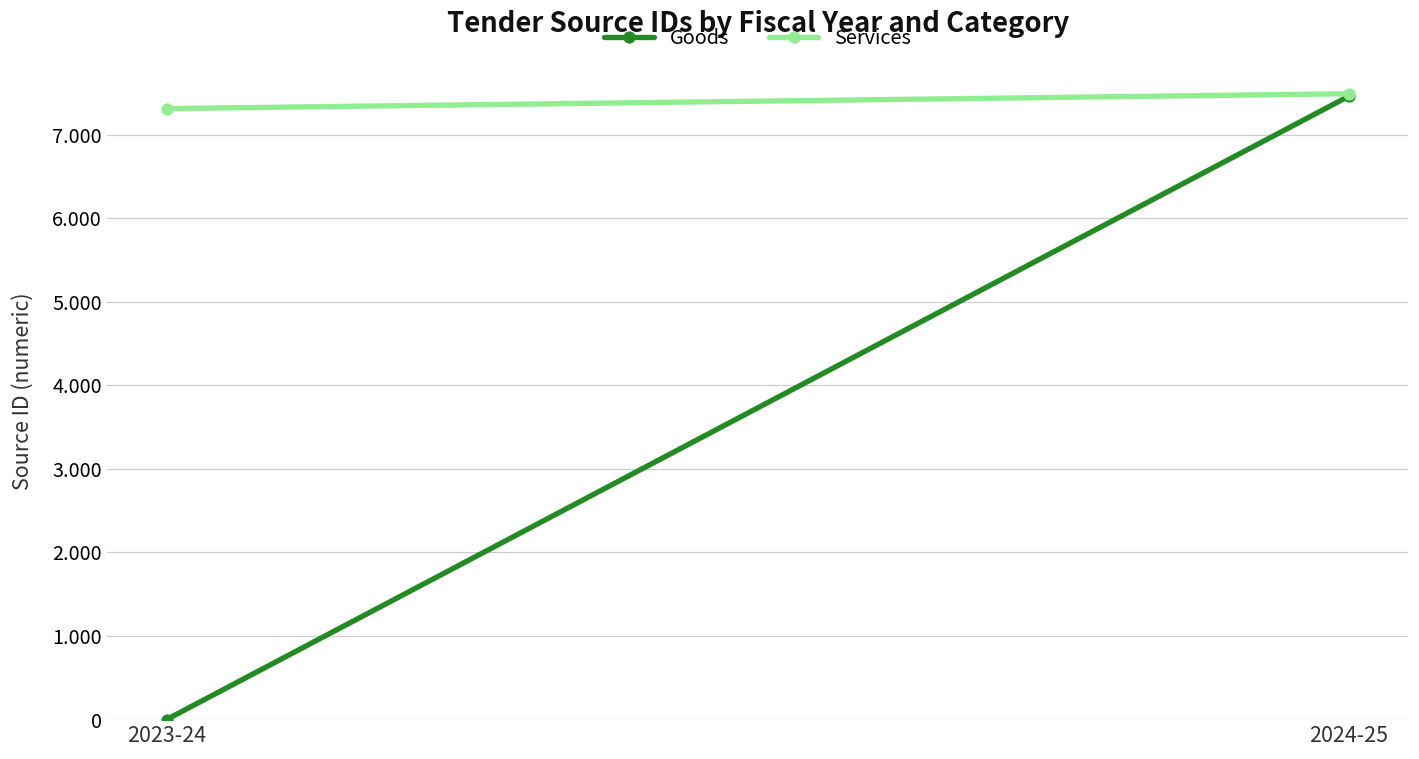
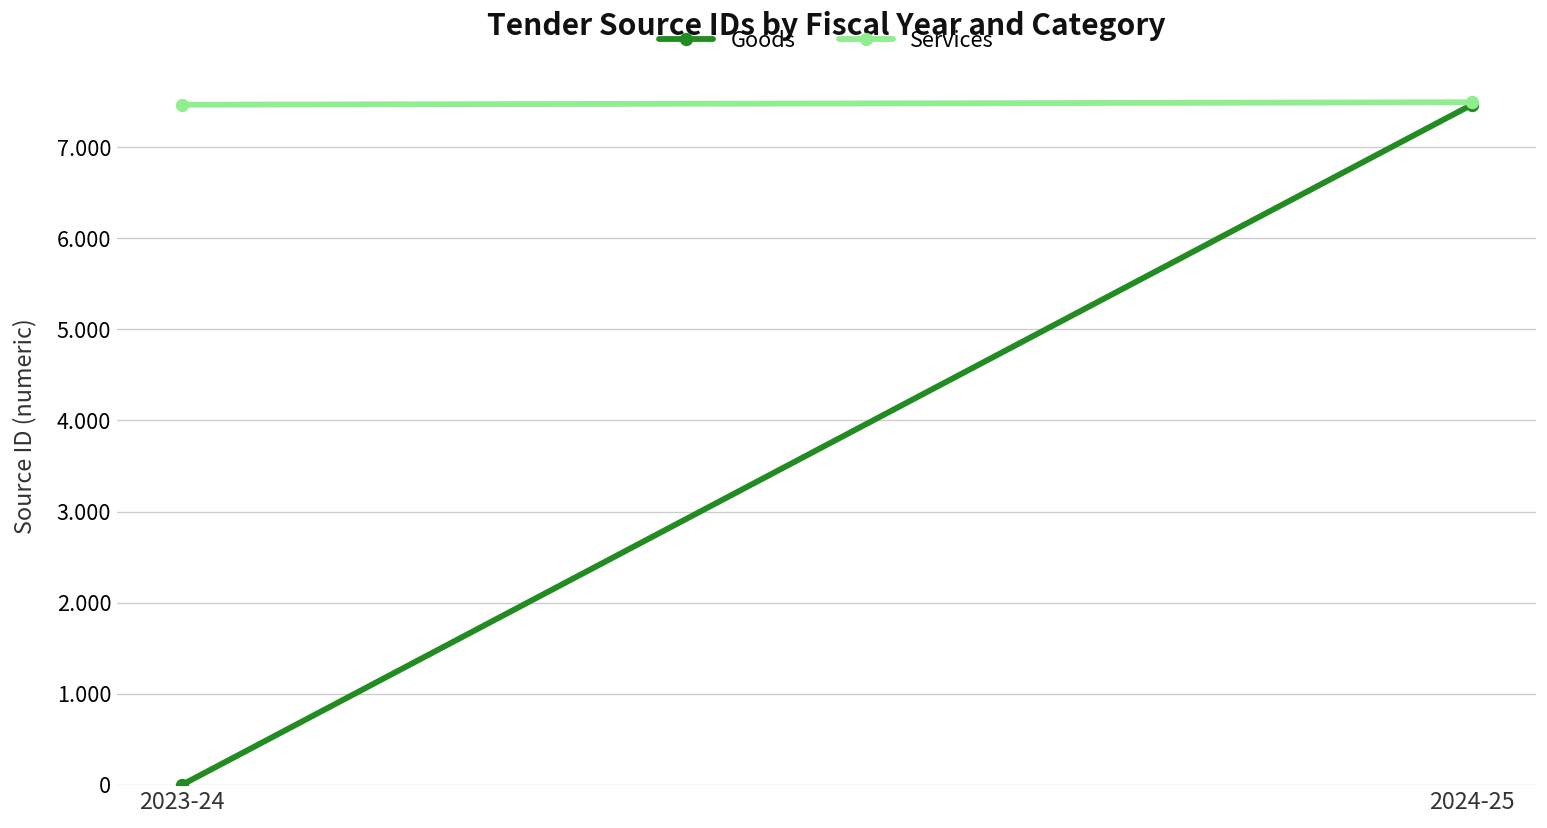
Services, 2023-24: 7.3 -> 7.5
